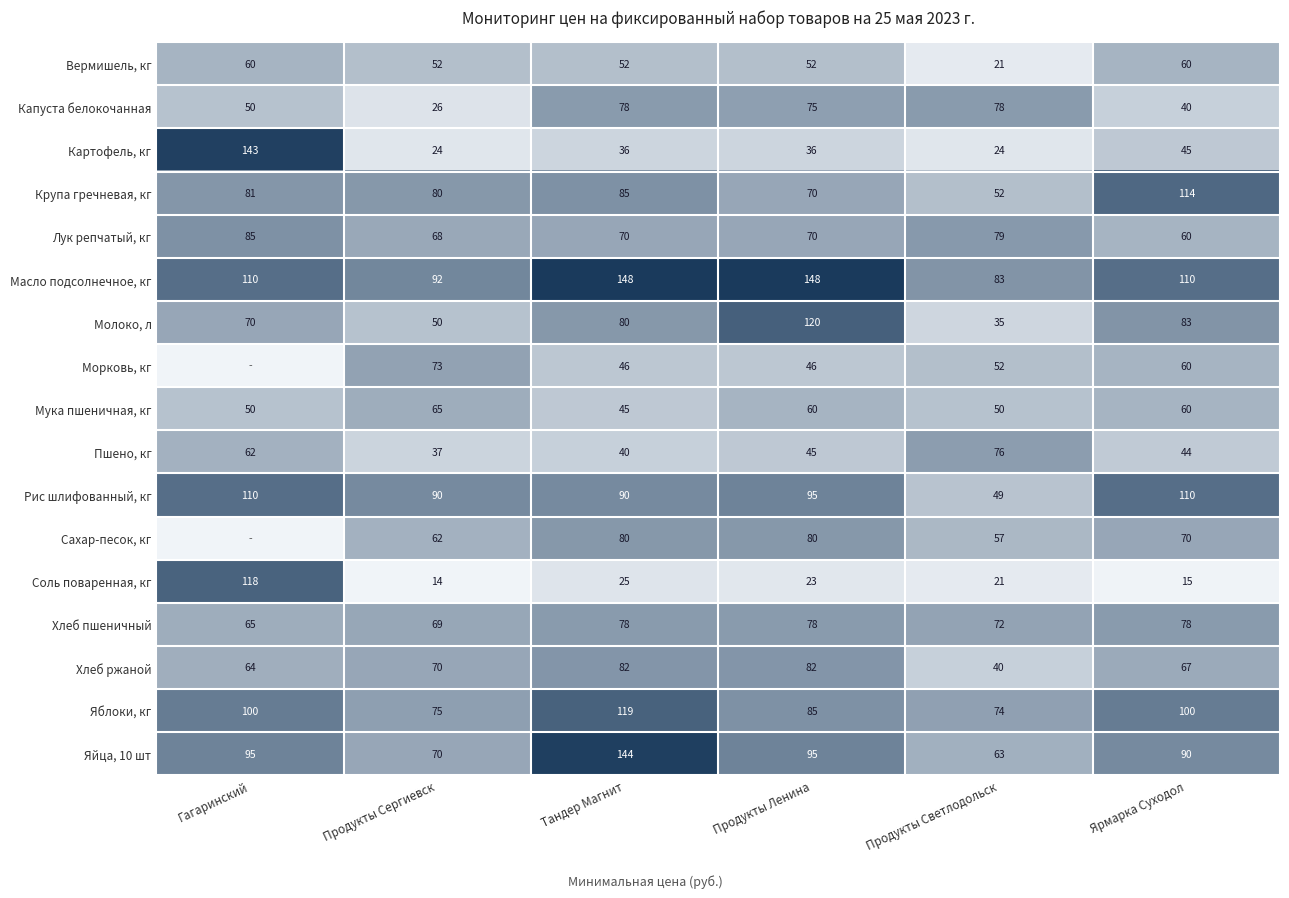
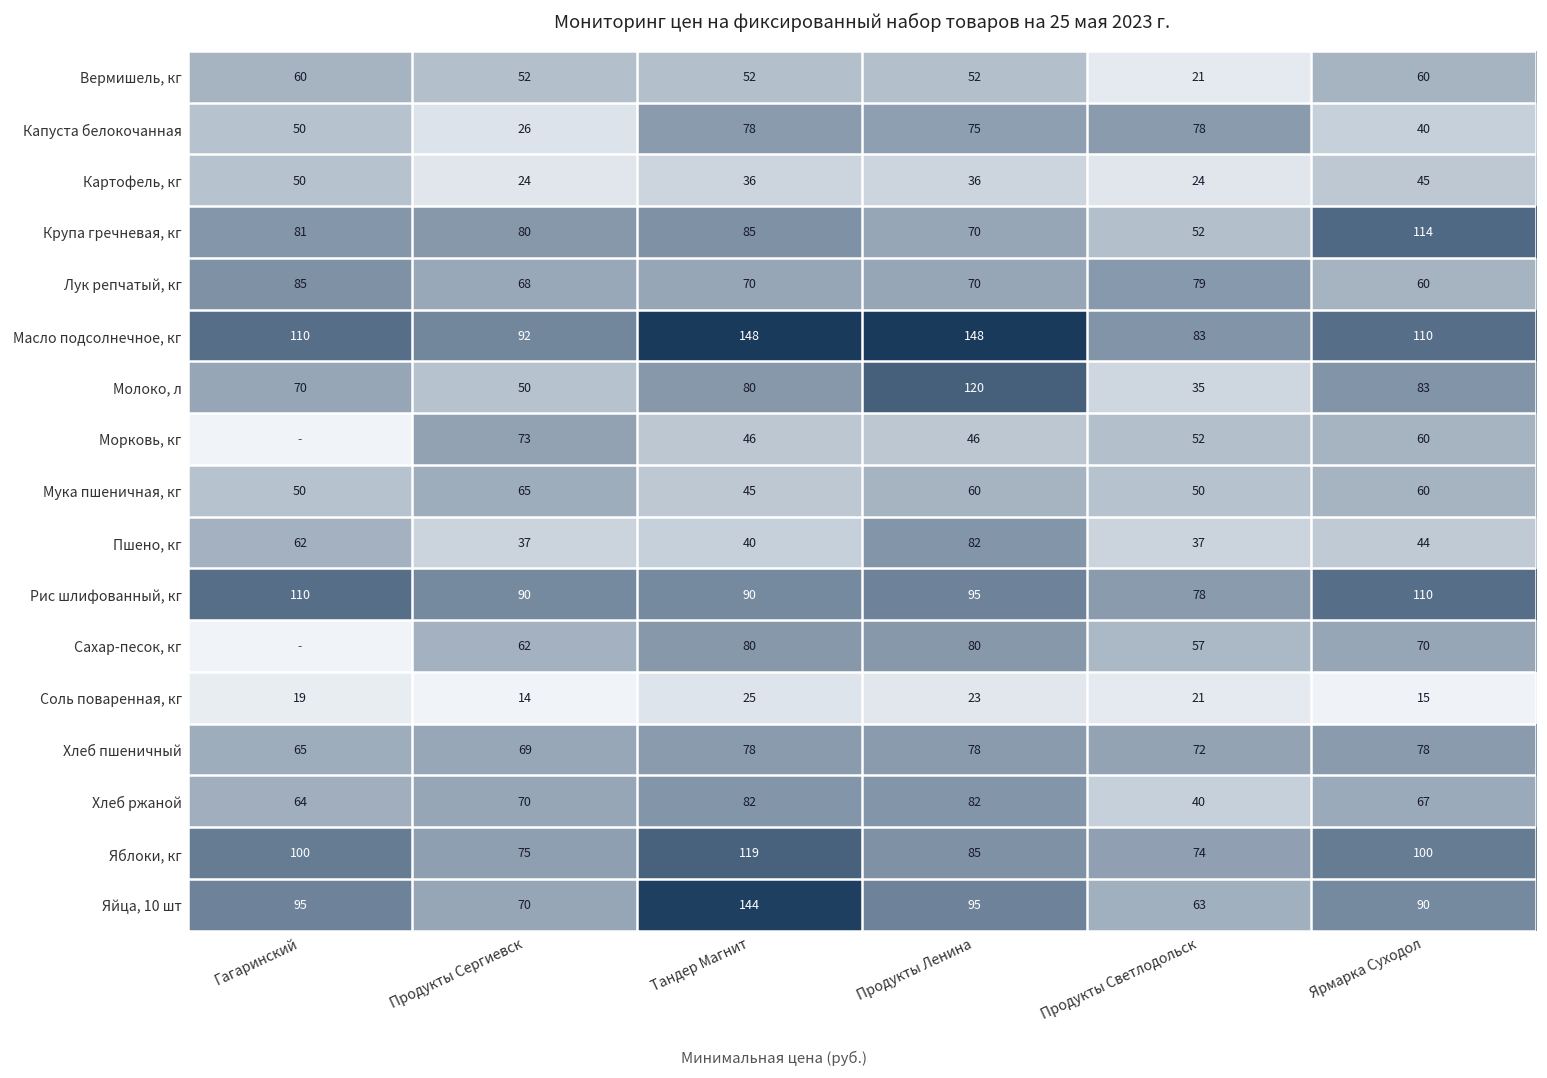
Картофель, кг, Гагаринский: 143 -> 50
Пшено, кг, Продукты Ленина: 45 -> 82
Пшено, кг, Продукты Светлодольск: 76 -> 37
Рис шлифованный, кг, Продукты Светлодольск: 49 -> 78
Соль поваренная, кг, Гагаринский: 118 -> 19
